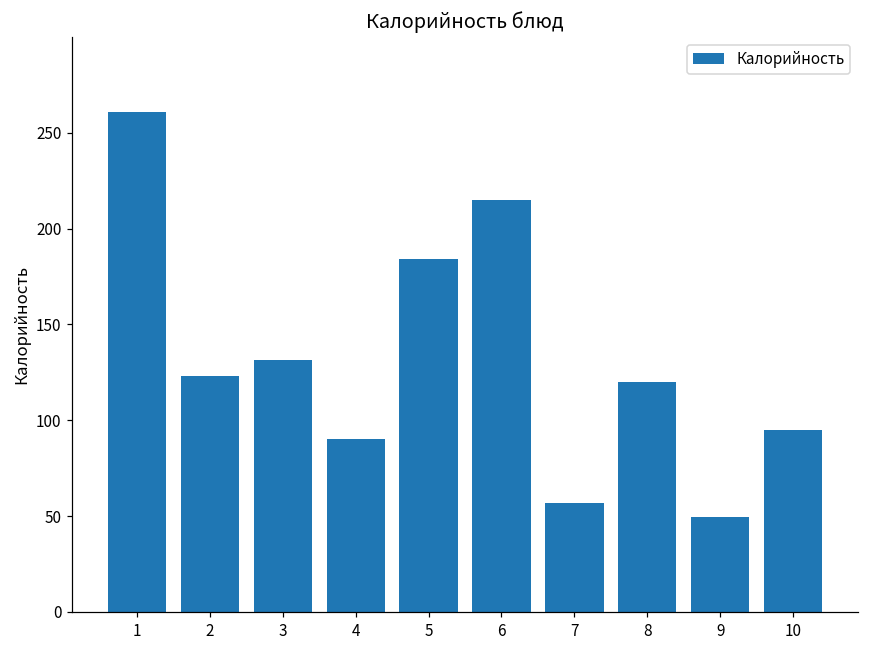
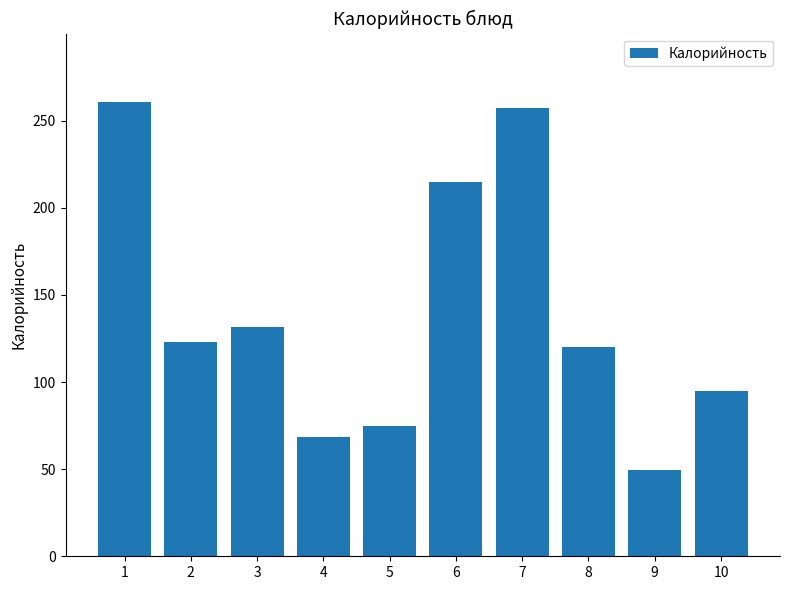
4: 90 -> 69
5: 184 -> 75
7: 57 -> 257
